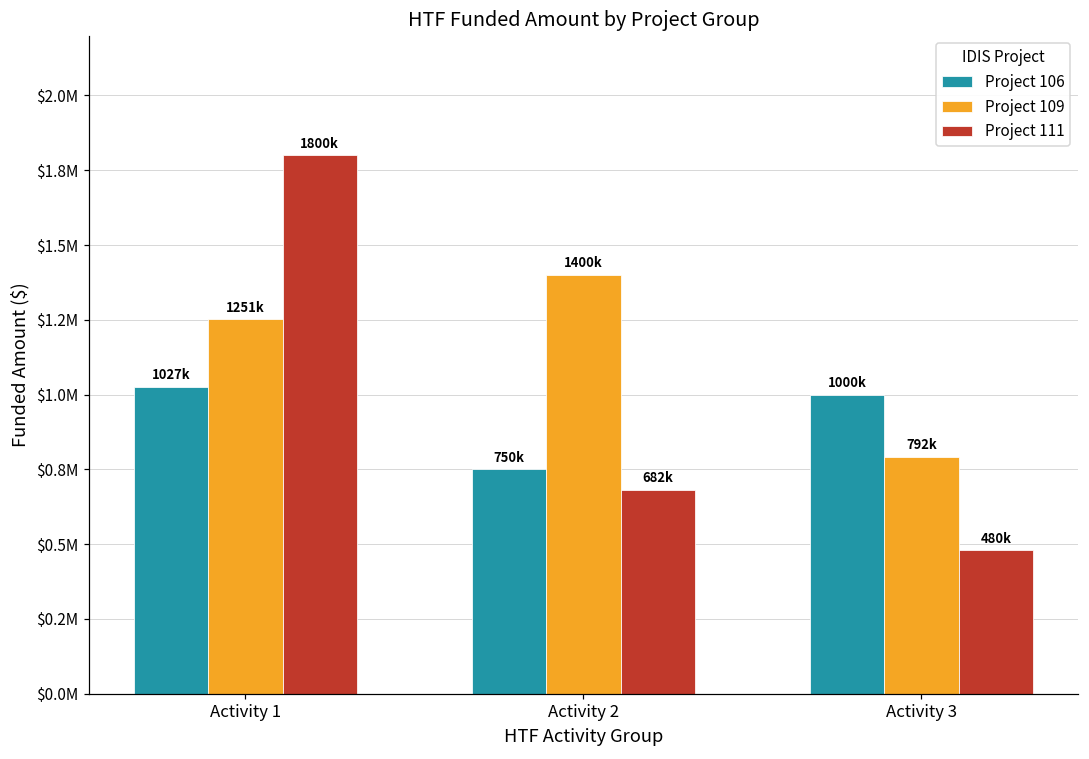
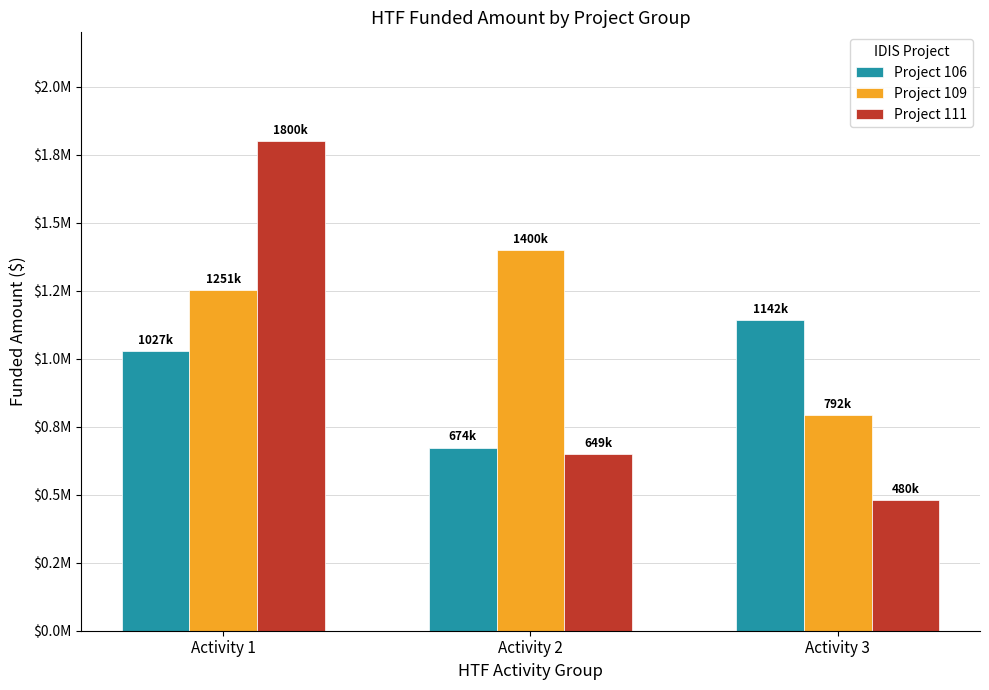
Project 106, Activity 2: 750k -> 674k
Project 111, Activity 2: 682k -> 649k
Project 106, Activity 3: 1000k -> 1142k
